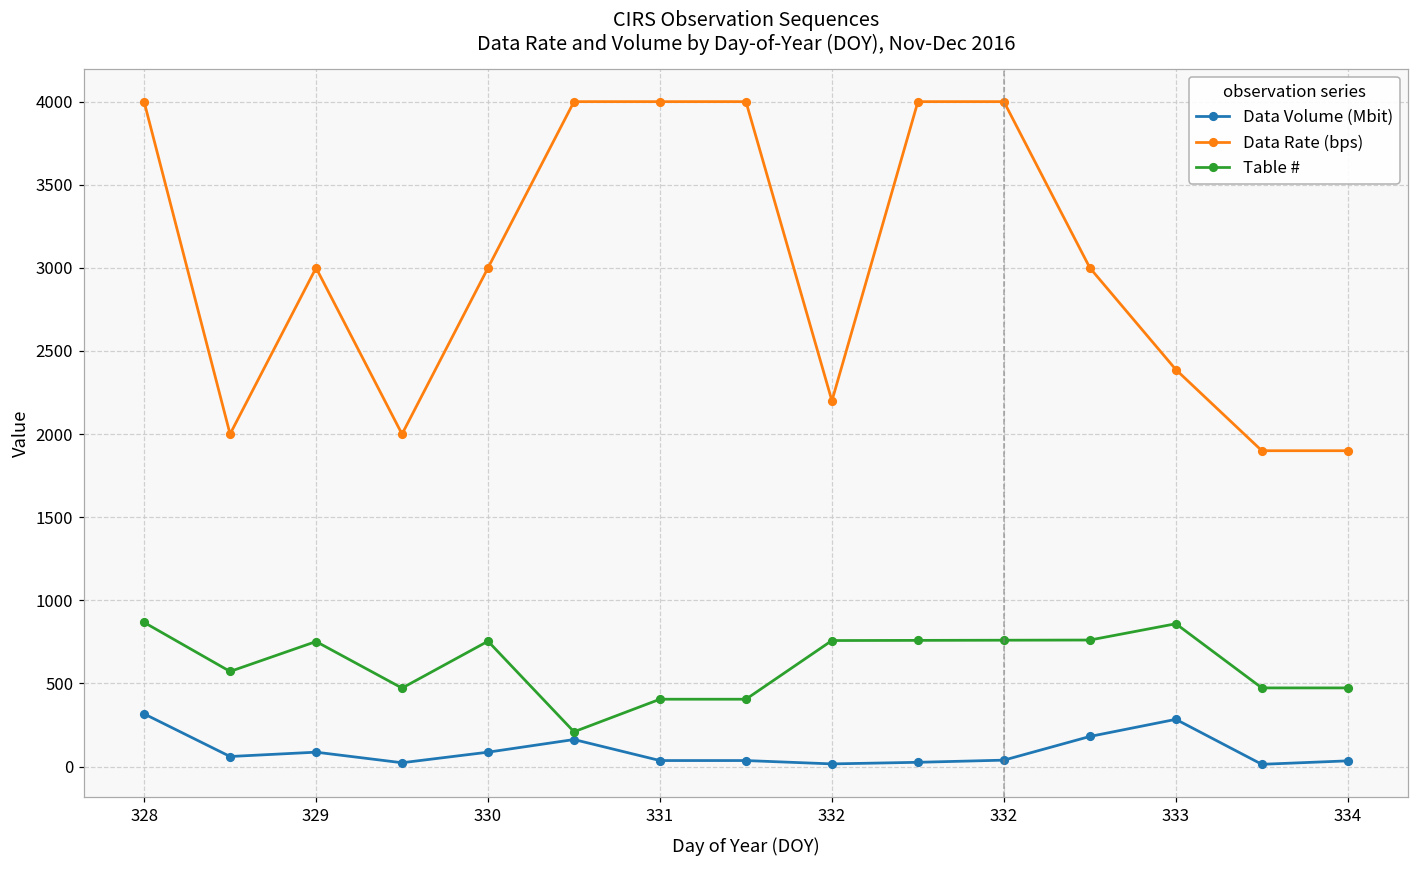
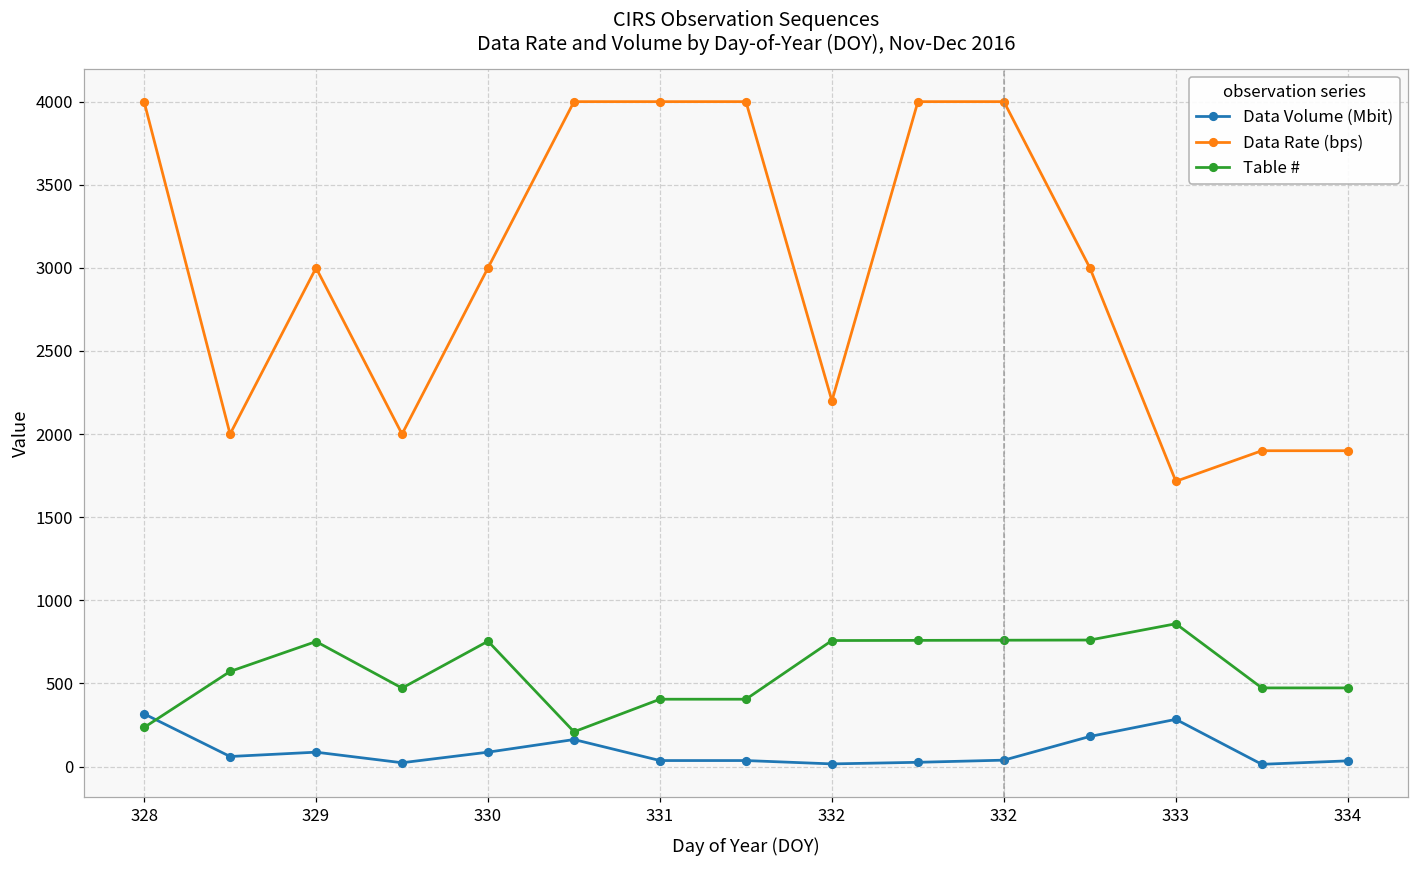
Table #, 328: 870 -> 240
Data Rate (bps), 333: 2390 -> 1720
